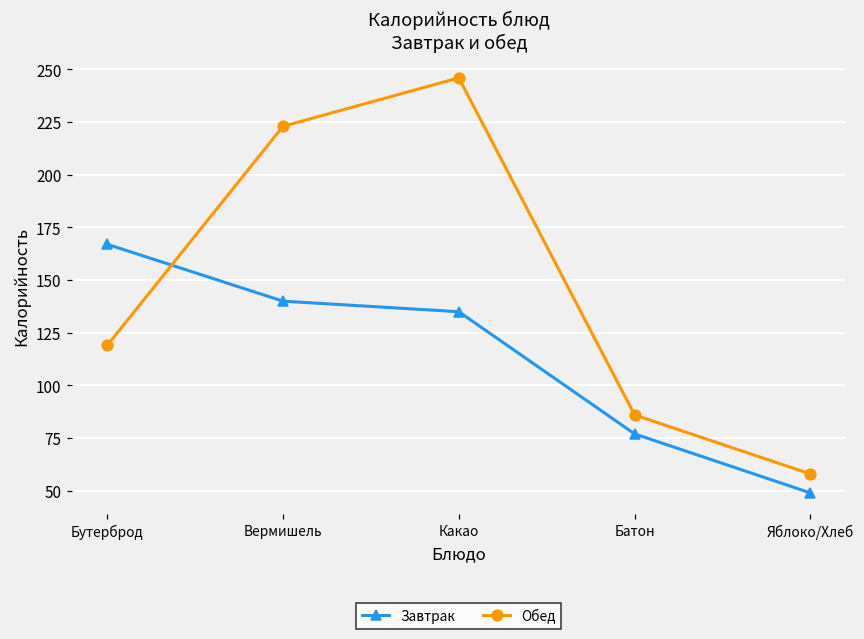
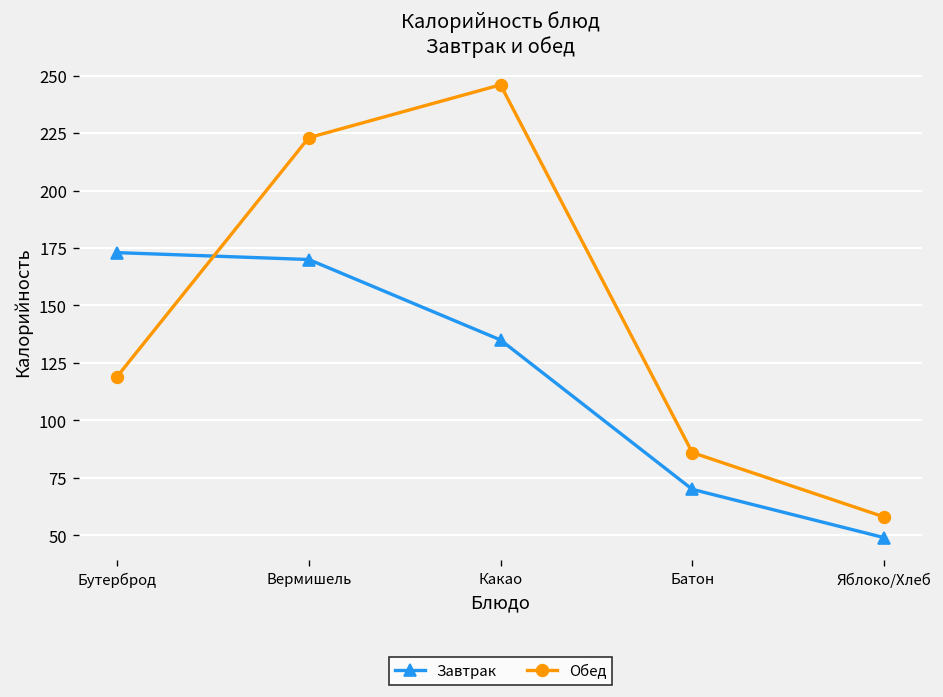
Завтрак, Бутерброд: 167 -> 173
Завтрак, Вермишель: 140 -> 170
Завтрак, Батон: 77 -> 70
